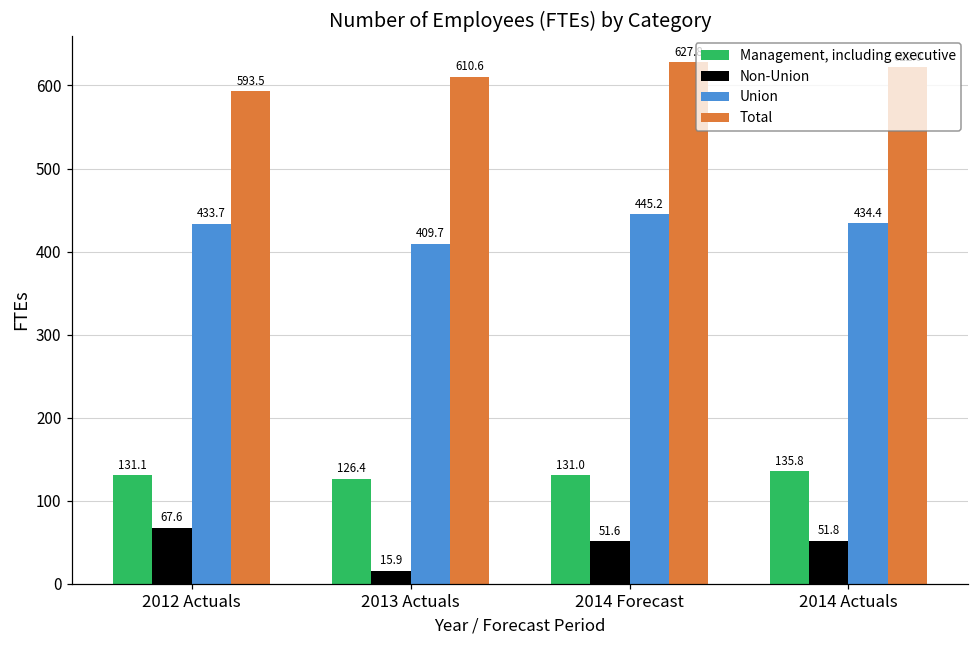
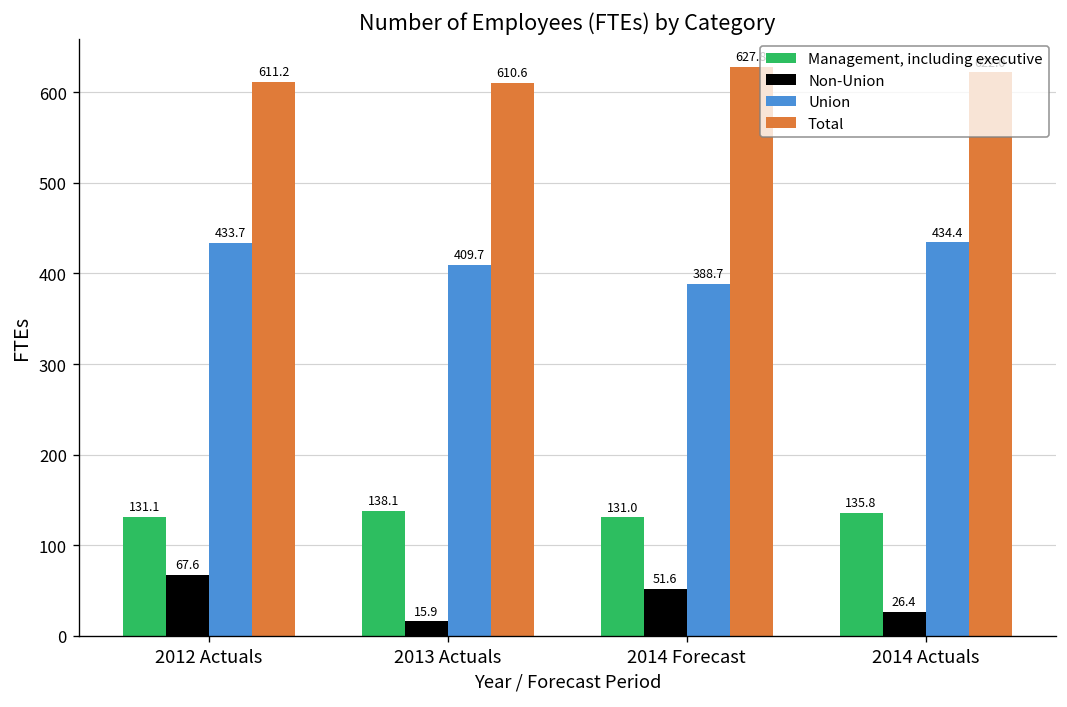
Total, 2012 Actuals: 593.5 -> 611.2
Management, including executive, 2013 Actuals: 126.4 -> 138.1
Union, 2014 Forecast: 445.2 -> 388.7
Non-Union, 2014 Actuals: 51.8 -> 26.4
